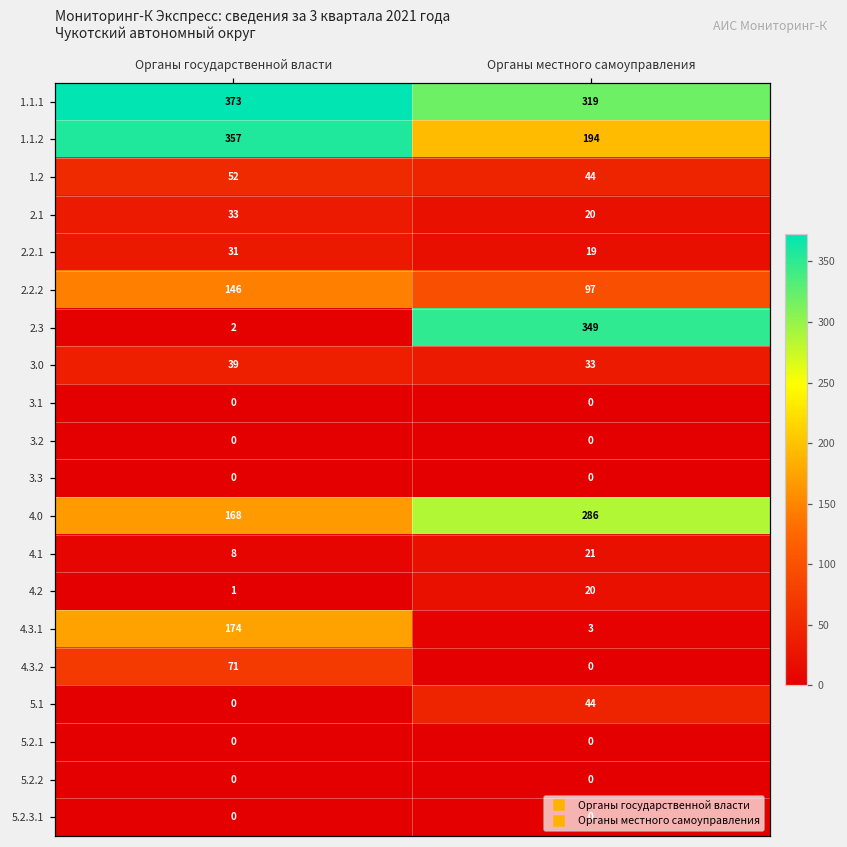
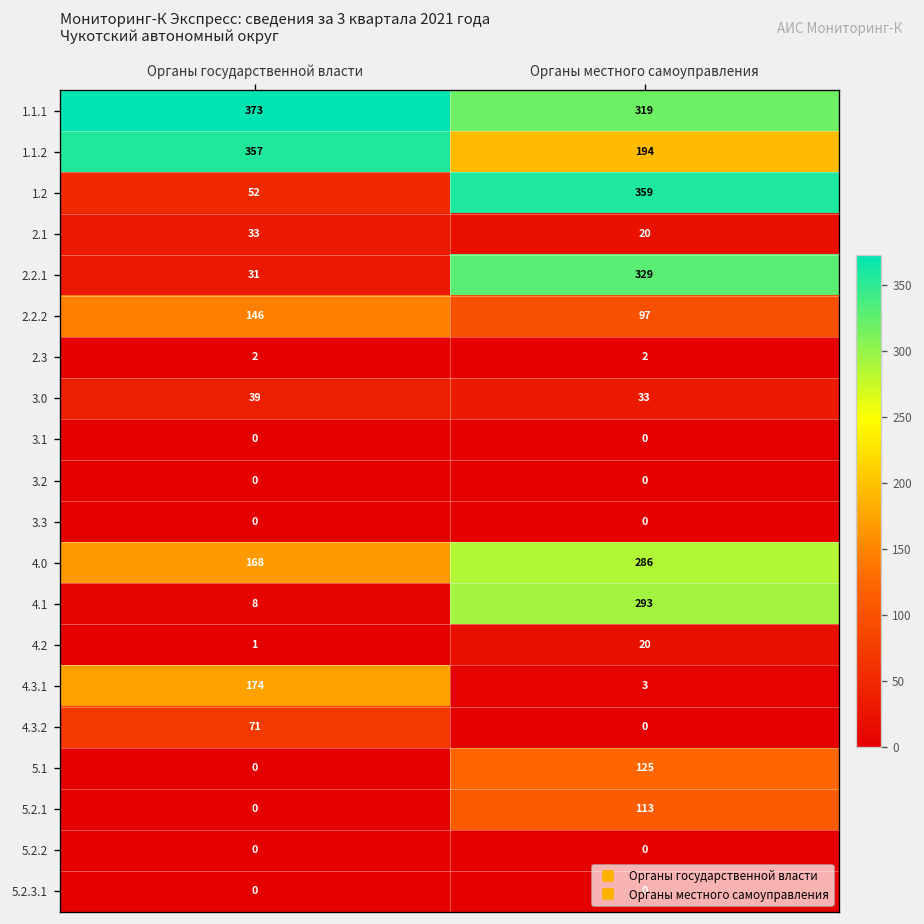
1.2, Органы местного самоуправления: 44 -> 359
2.2.1, Органы местного самоуправления: 19 -> 329
2.3, Органы местного самоуправления: 349 -> 2
4.1, Органы местного самоуправления: 21 -> 293
5.1, Органы местного самоуправления: 44 -> 125
5.2.1, Органы местного самоуправления: 0 -> 113
